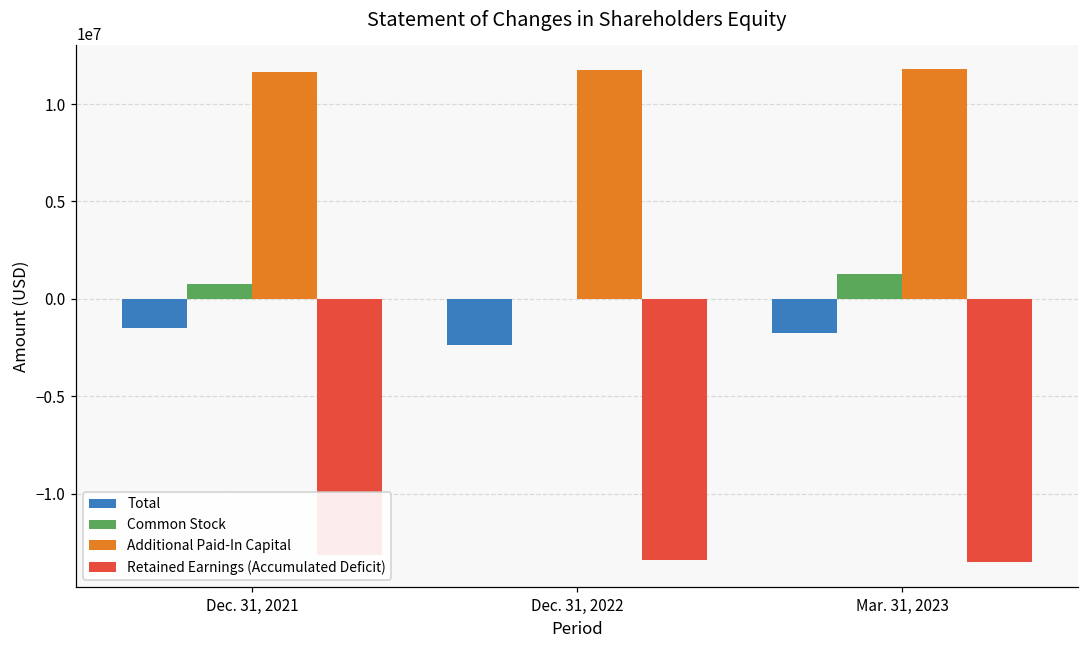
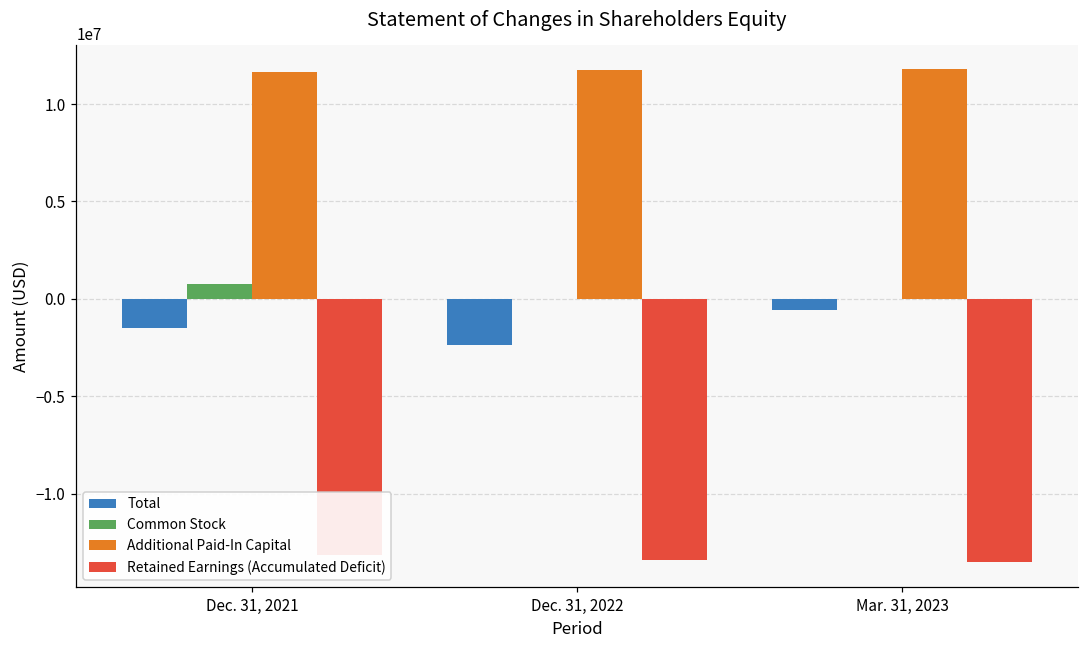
Total, Mar. 31, 2023: -1700000 -> -600000
Common Stock, Mar. 31, 2023: 1300000 -> 0
